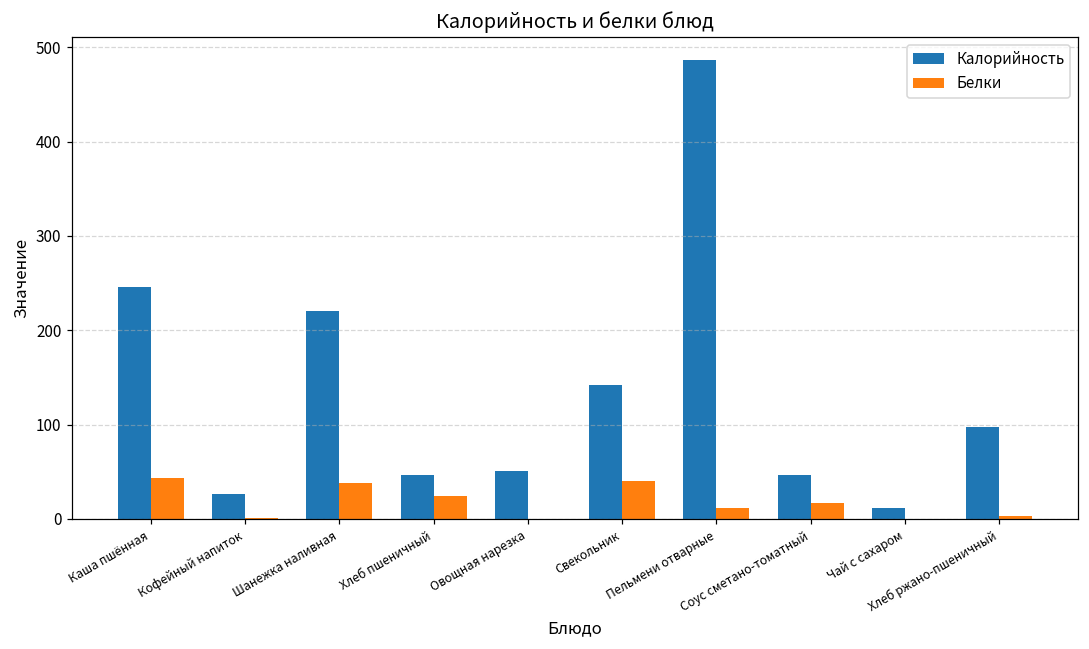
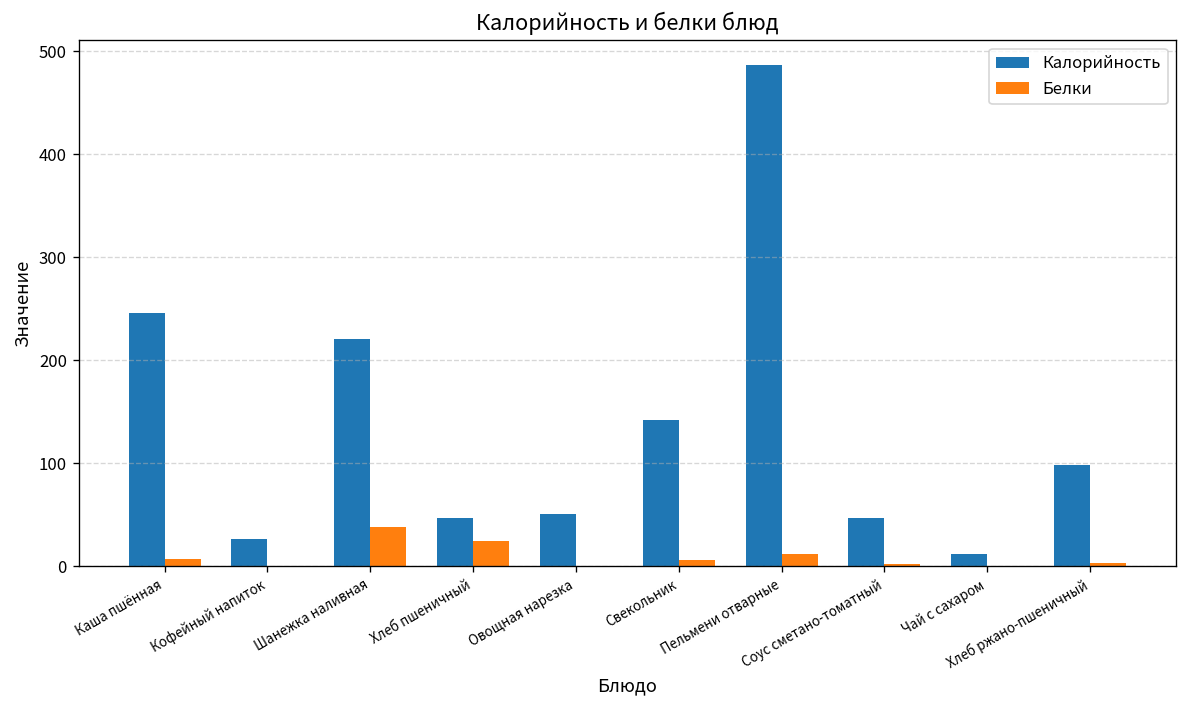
Белки, Каша пшённая: 40 -> 10
Белки, Свекольник: 40 -> 10
Белки, Соус сметано-томатный: 20 -> 0
